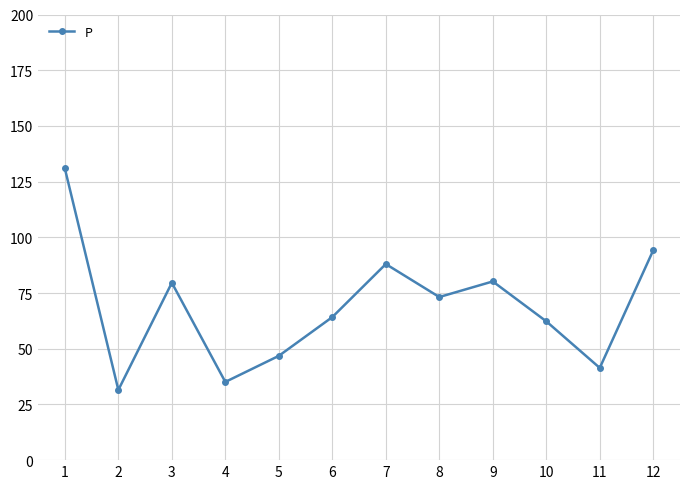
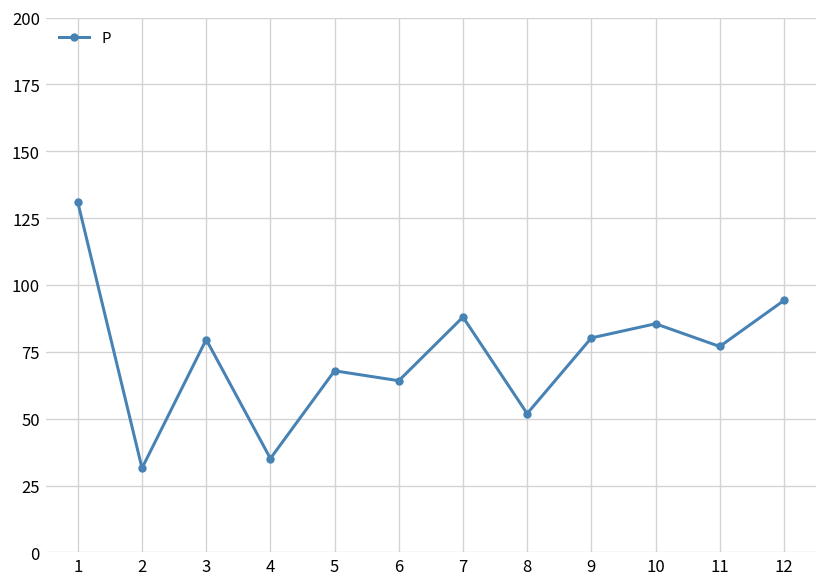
5: 47 -> 68
8: 73 -> 52
10: 62 -> 86
11: 41 -> 77
